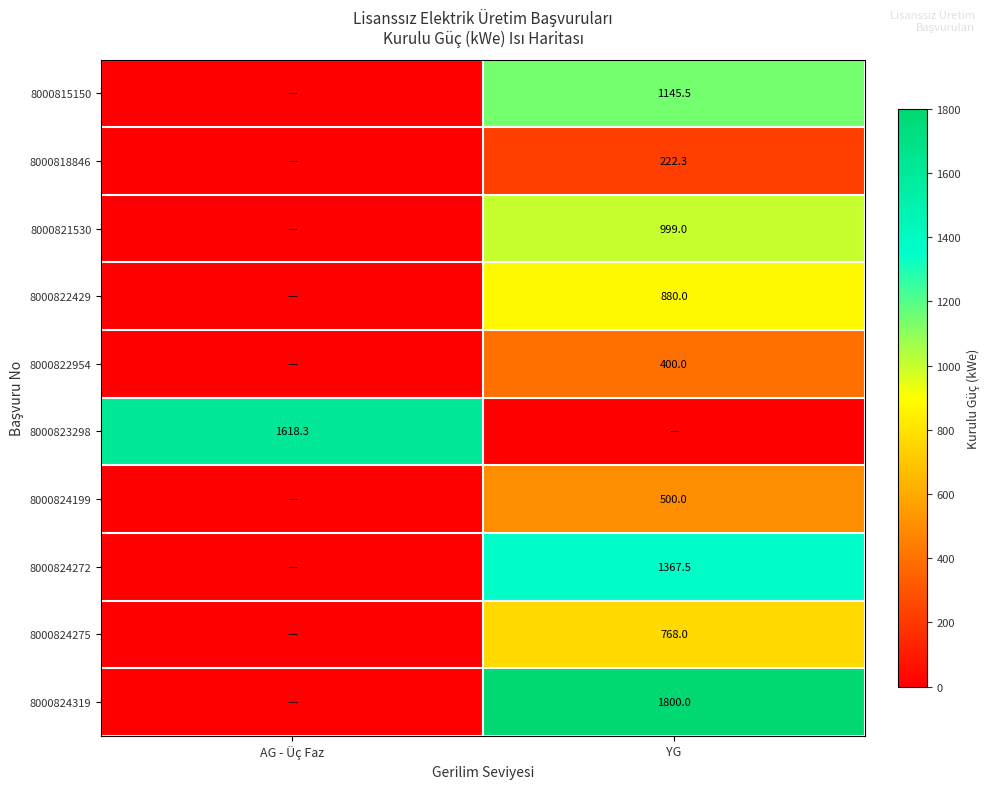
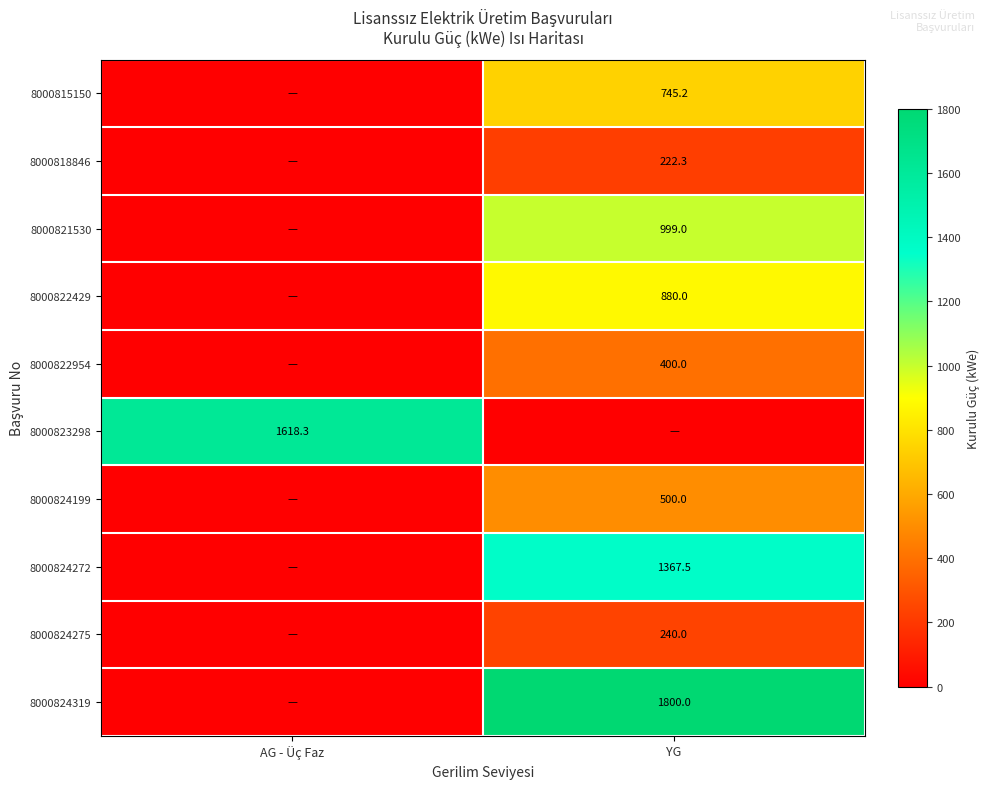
8000815150, YG: 1145.5 -> 745.2
8000824275, YG: 768.0 -> 240.0
